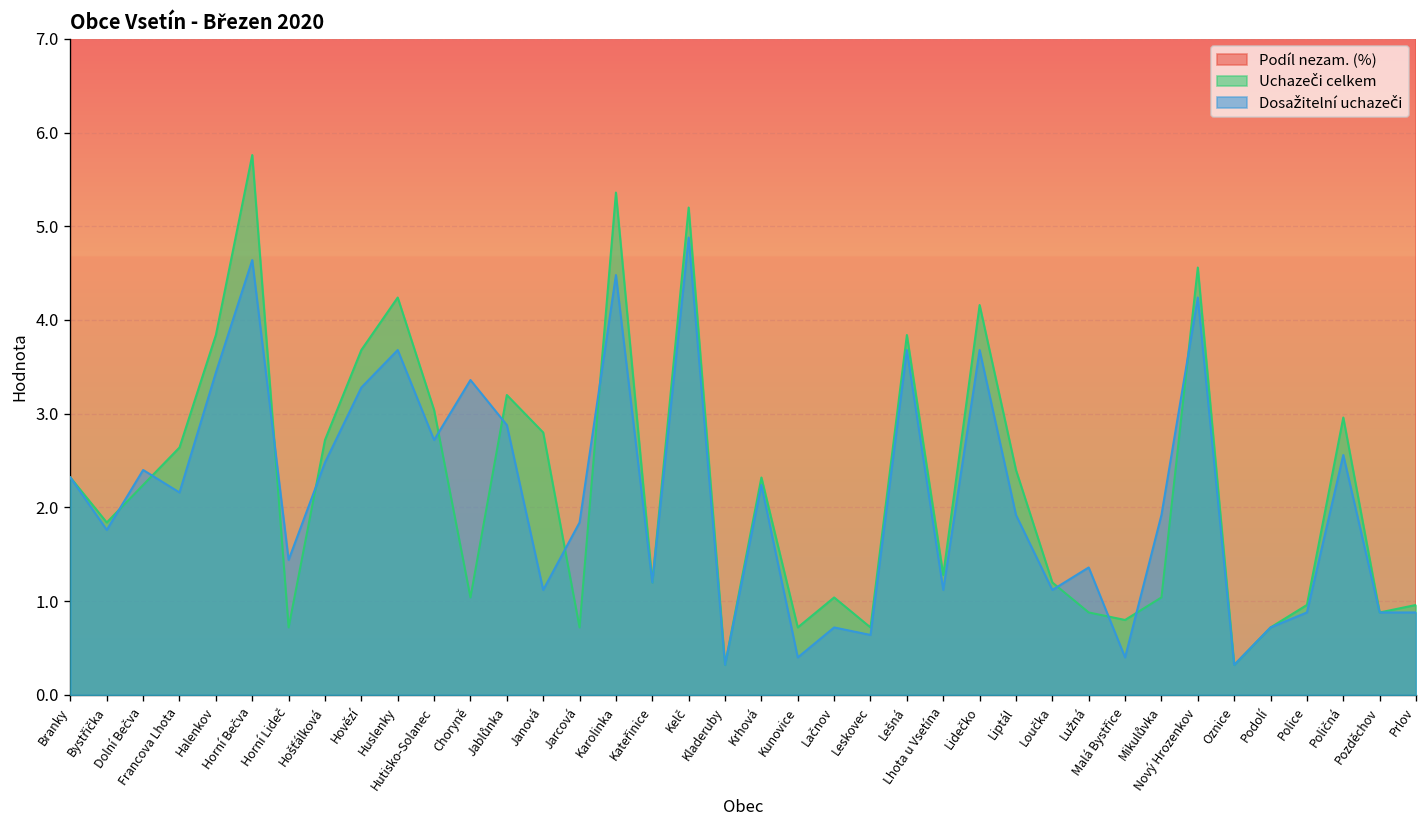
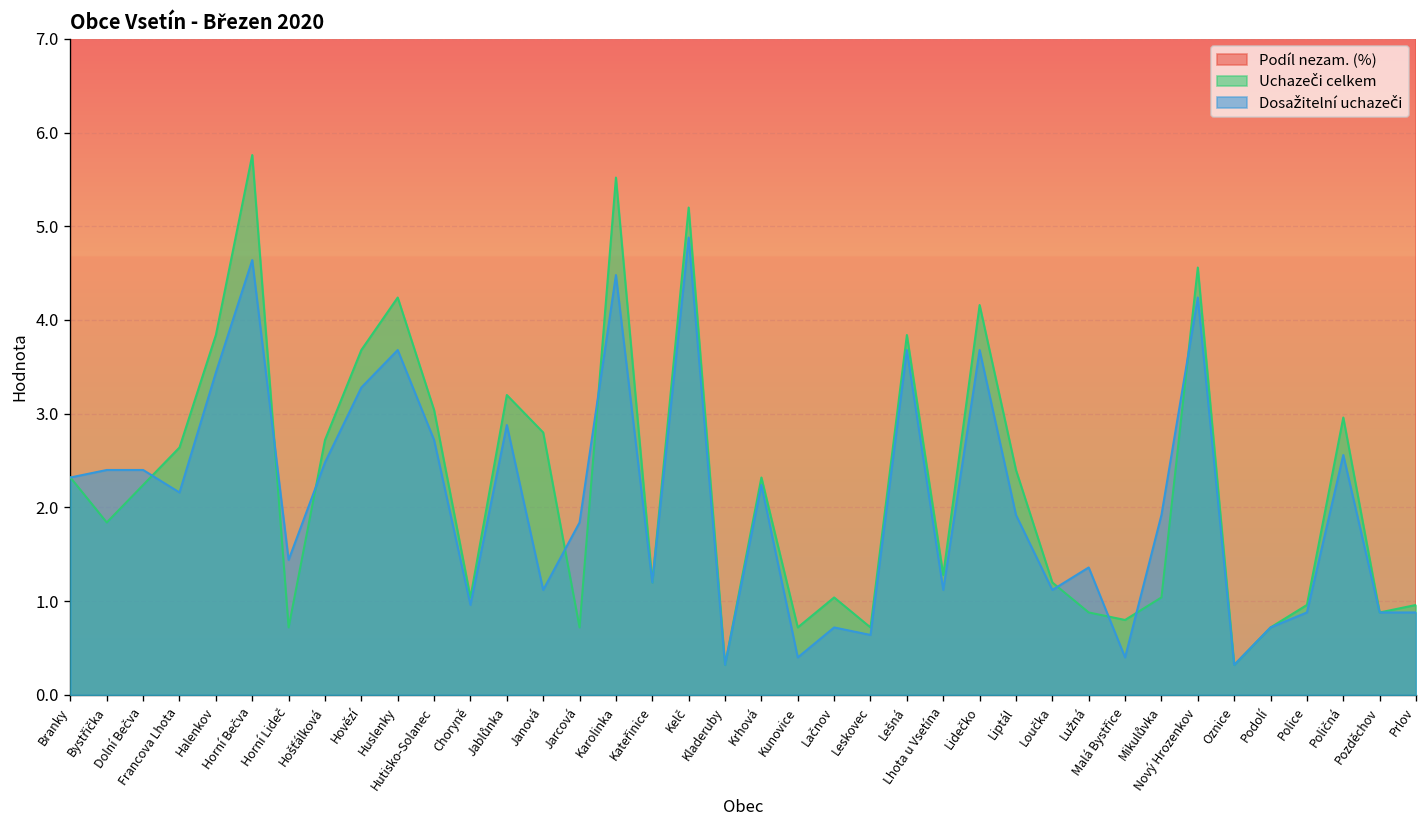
Dosažitelní uchazeči, Bystřička: 1.8 -> 2.4
Dosažitelní uchazeči, Choryně: 3.4 -> 1.0
Uchazeči celkem, Karolinka: 5.4 -> 5.5
